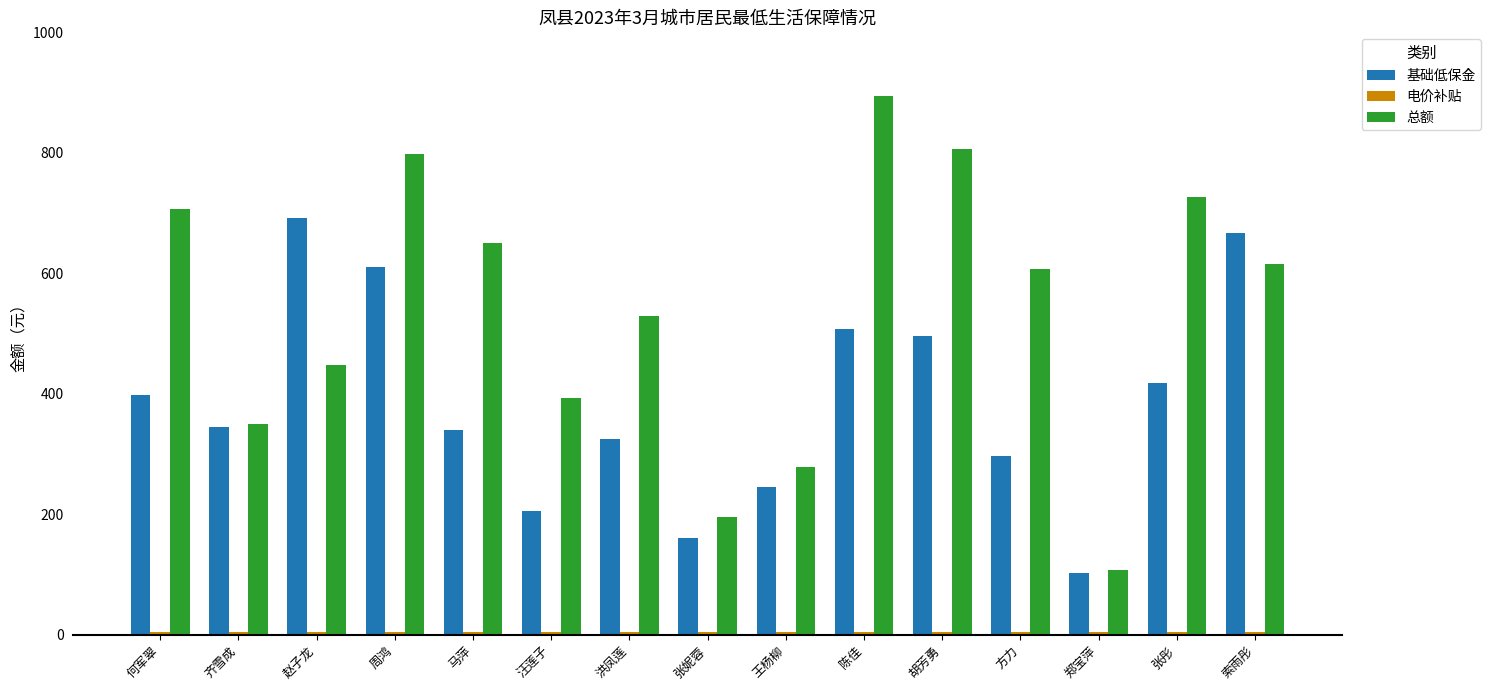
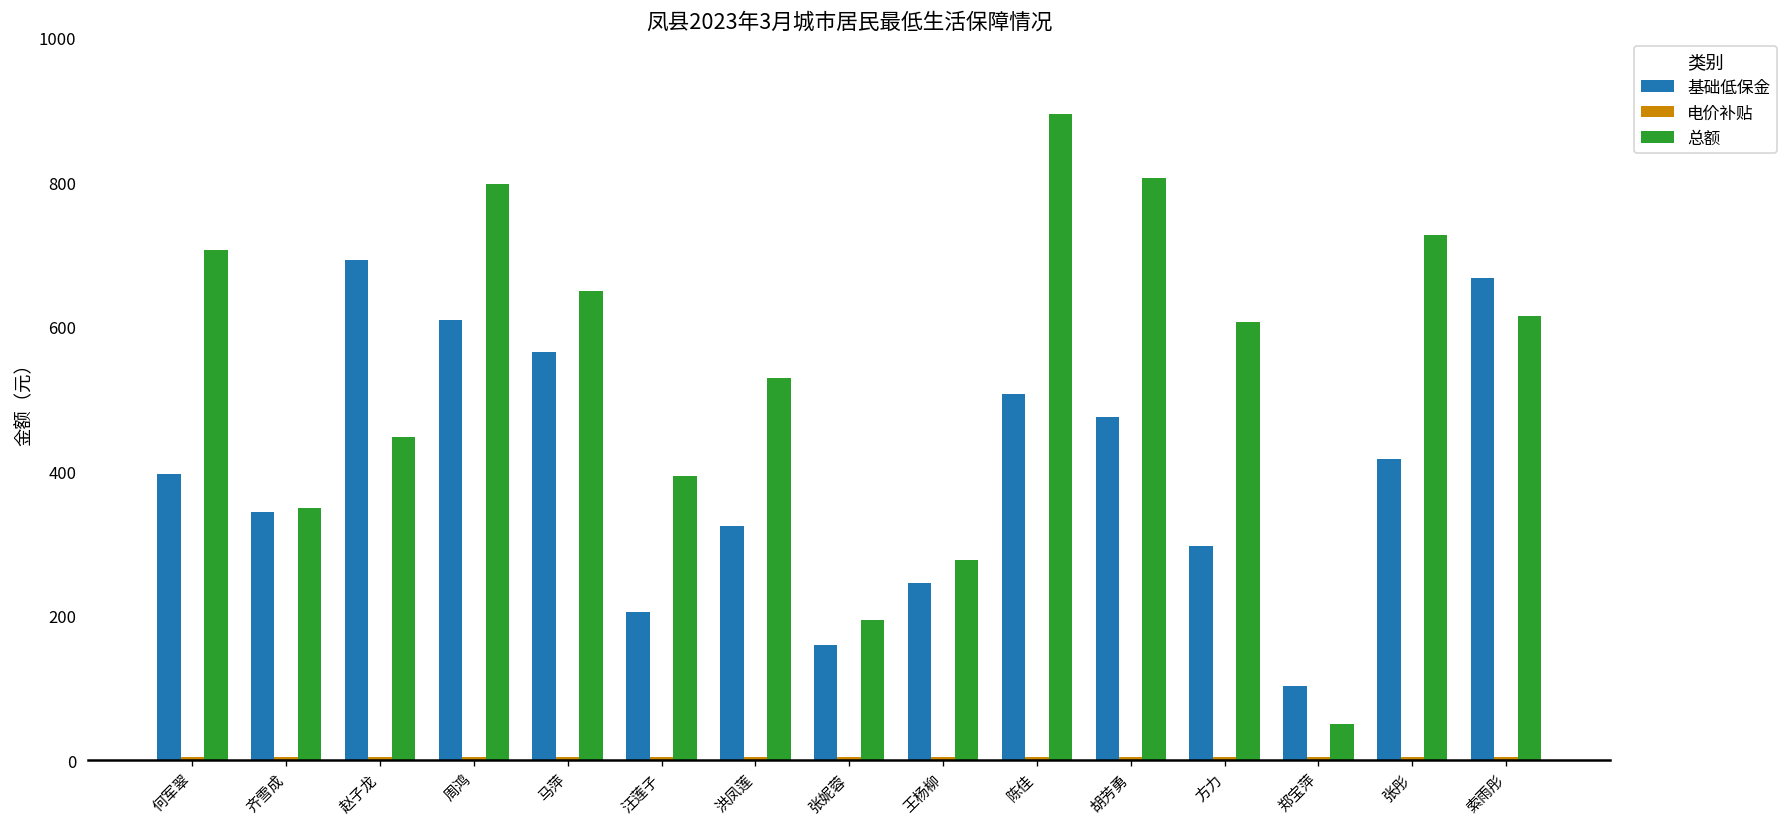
基础低保金, 马萍: 340 -> 570
基础低保金, 胡芳勇: 500 -> 480
总额, 郑宝萍: 110 -> 50
